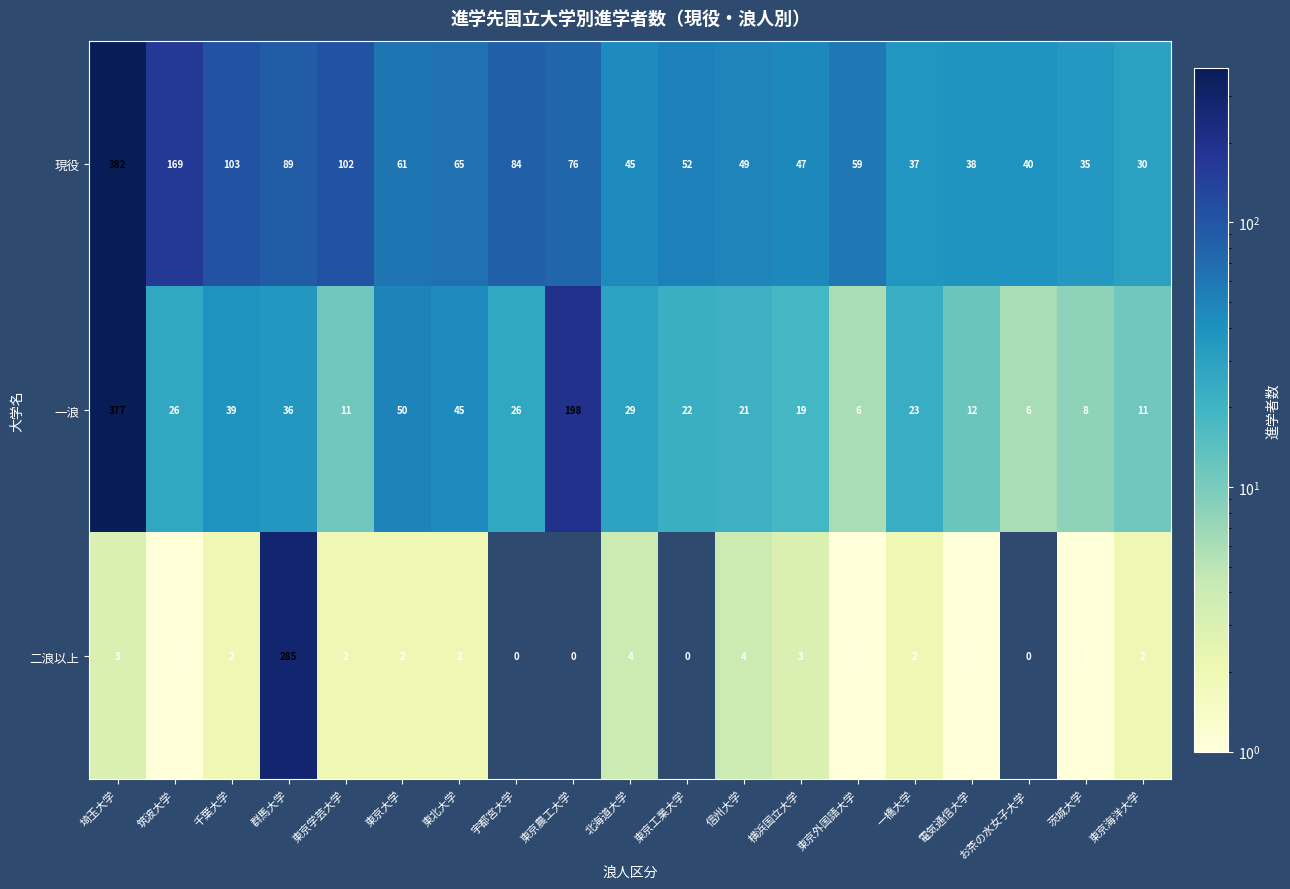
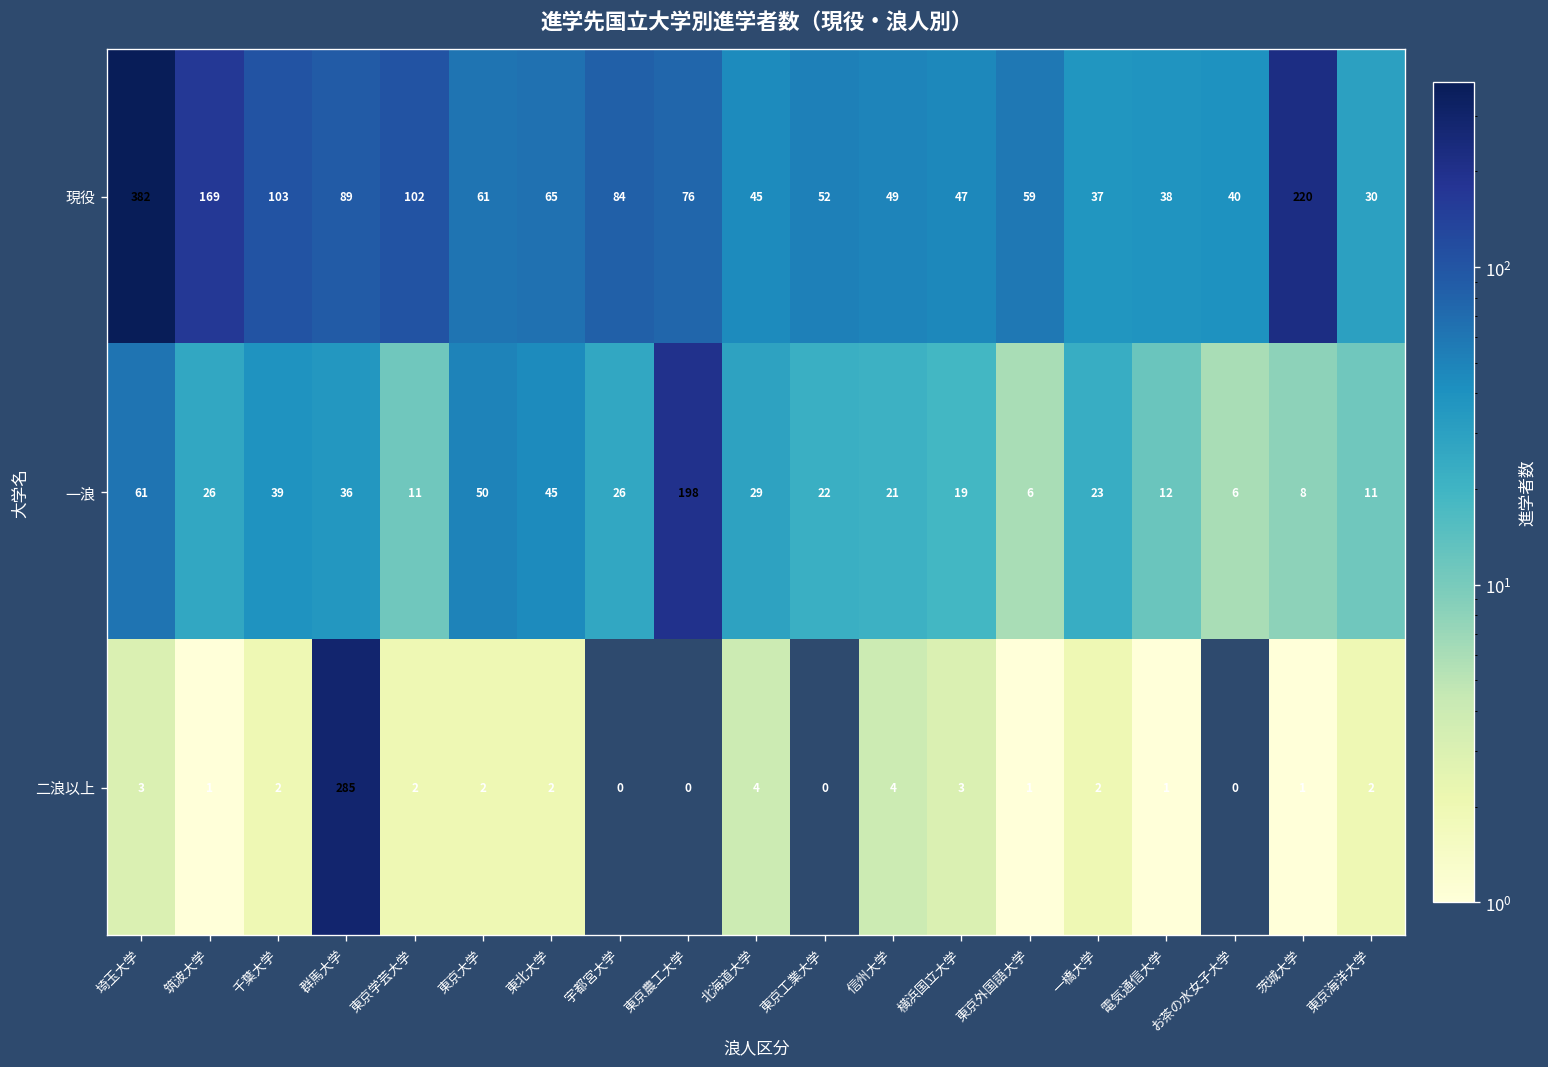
現役, 茨城大学: 35 -> 220
一浪, 埼玉大学: 377 -> 61
